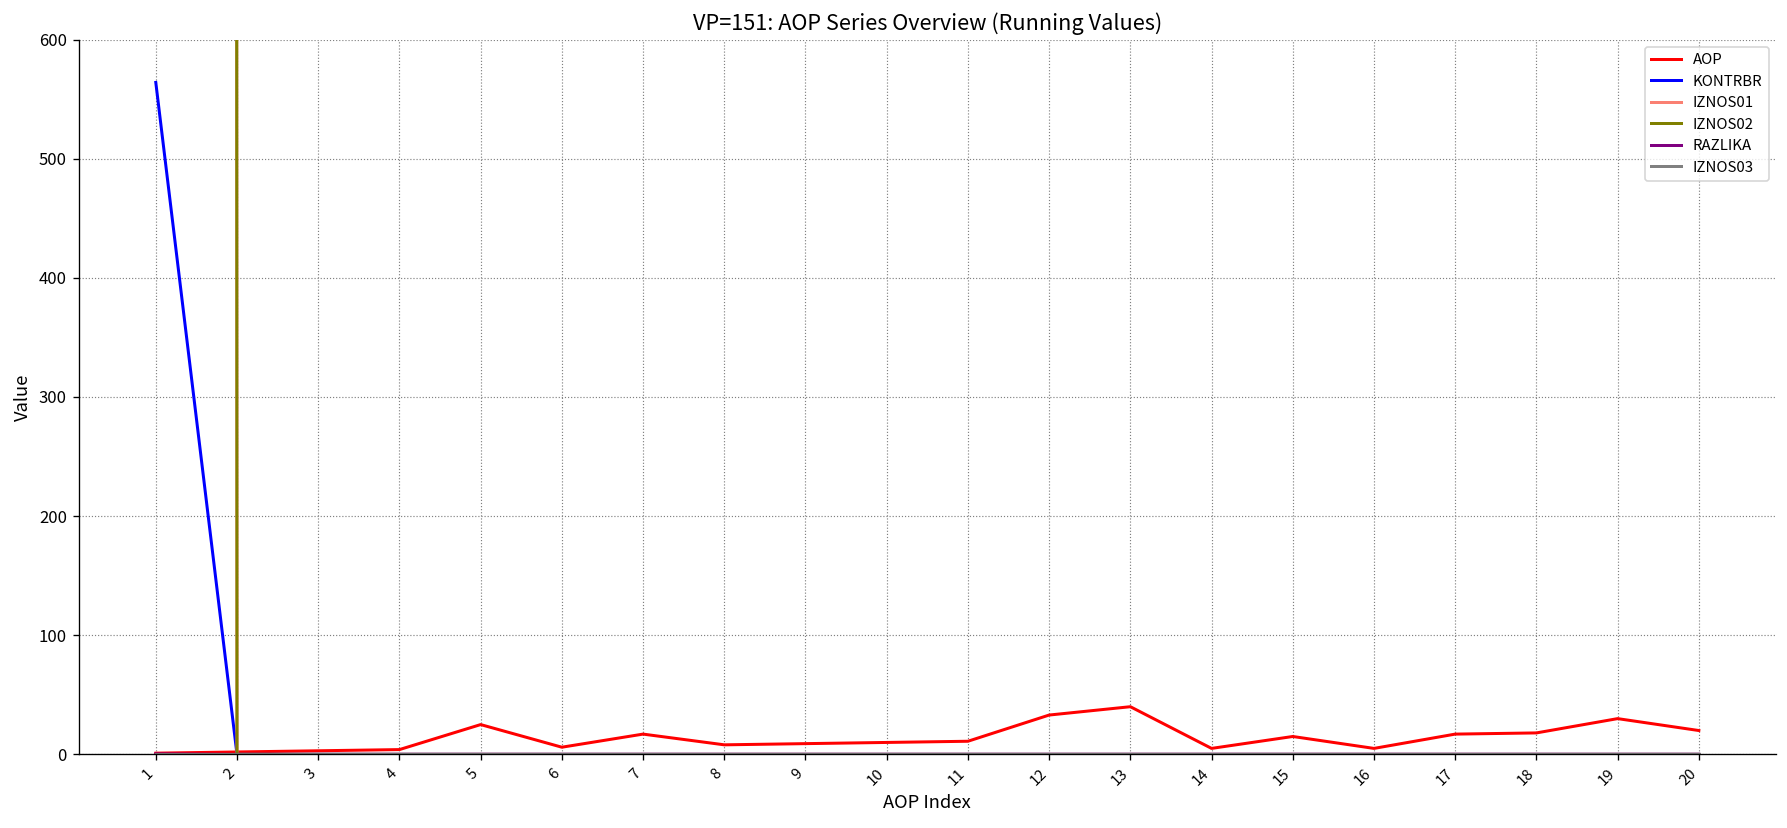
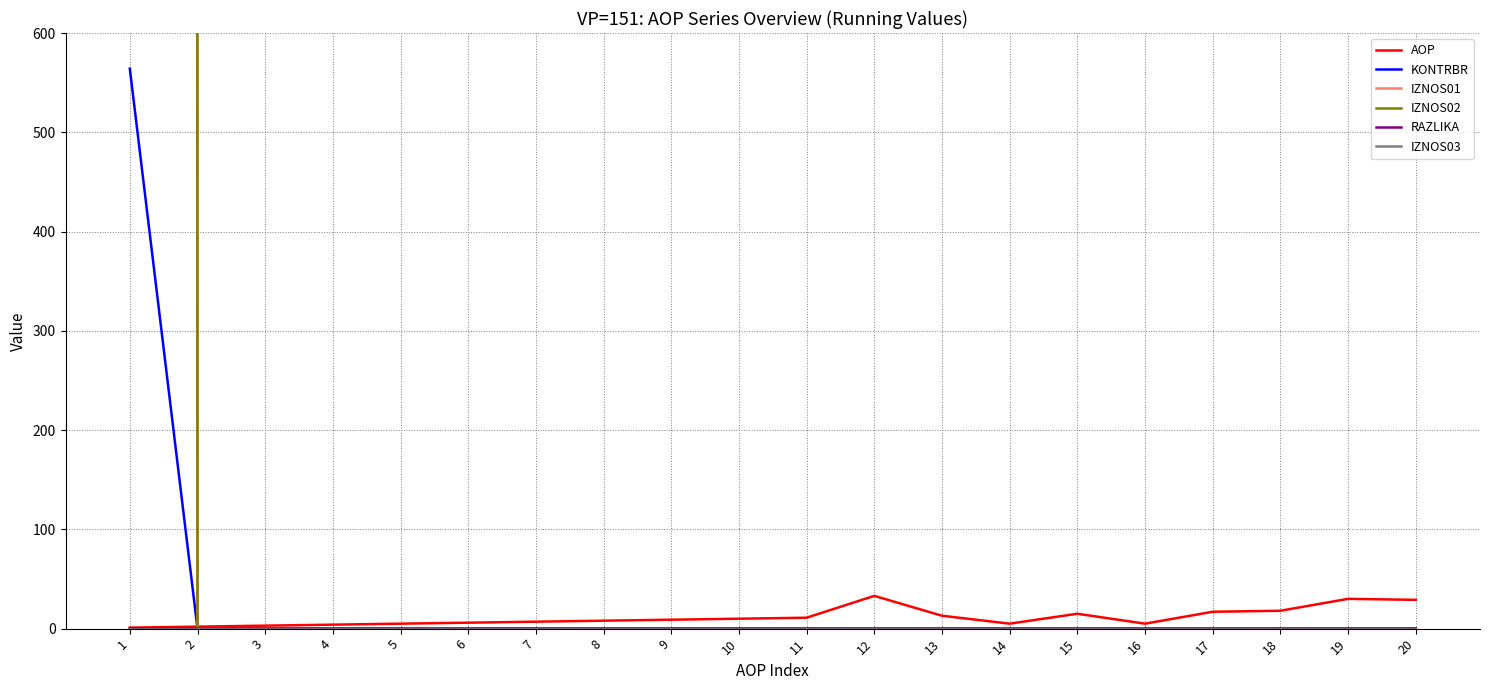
AOP, 5: 30 -> 10
AOP, 7: 20 -> 10
AOP, 13: 40 -> 10
AOP, 20: 20 -> 30
